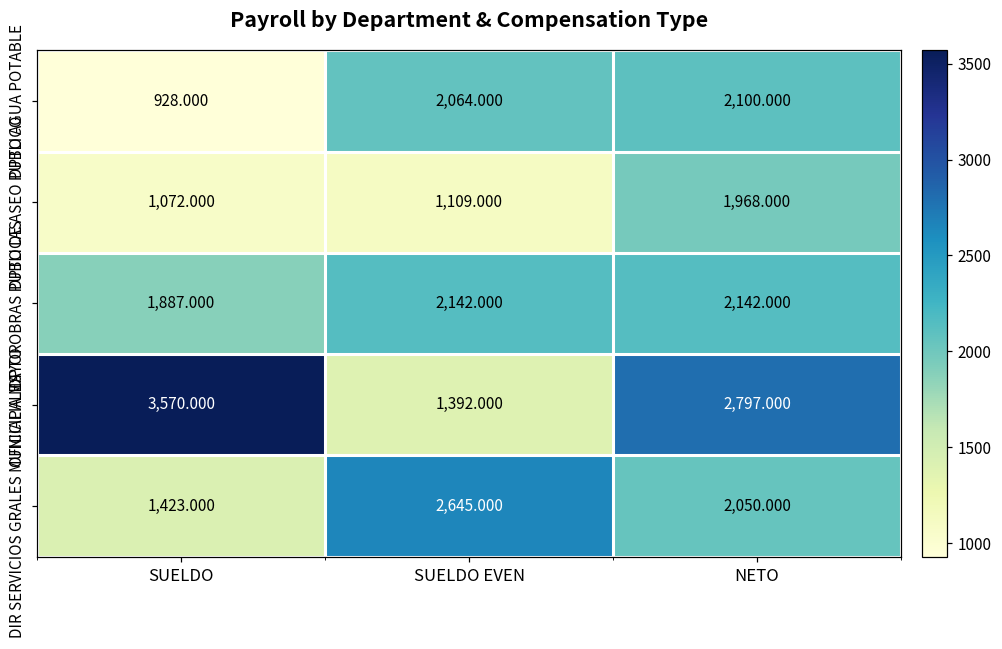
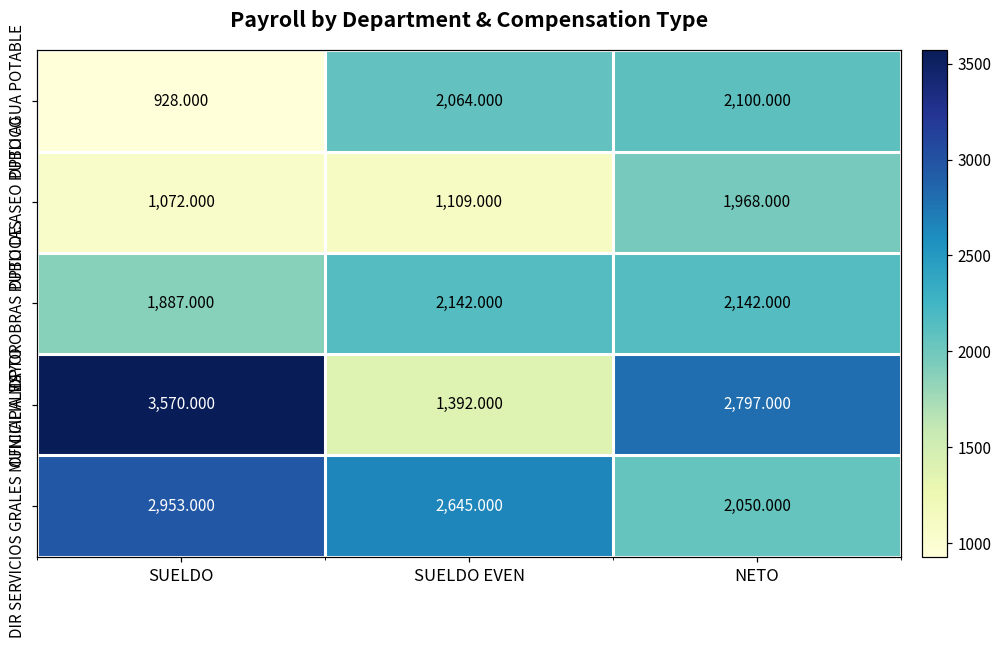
DIR SERVICIOS GRALES MUNICIPALES, SUELDO: 1,423.000 -> 2,953.000
